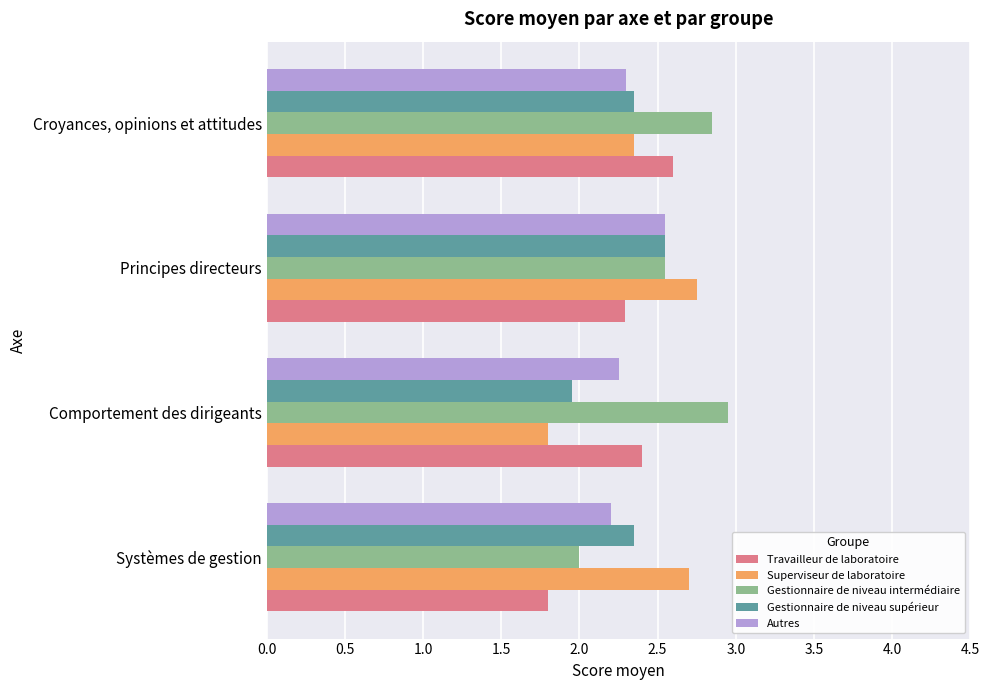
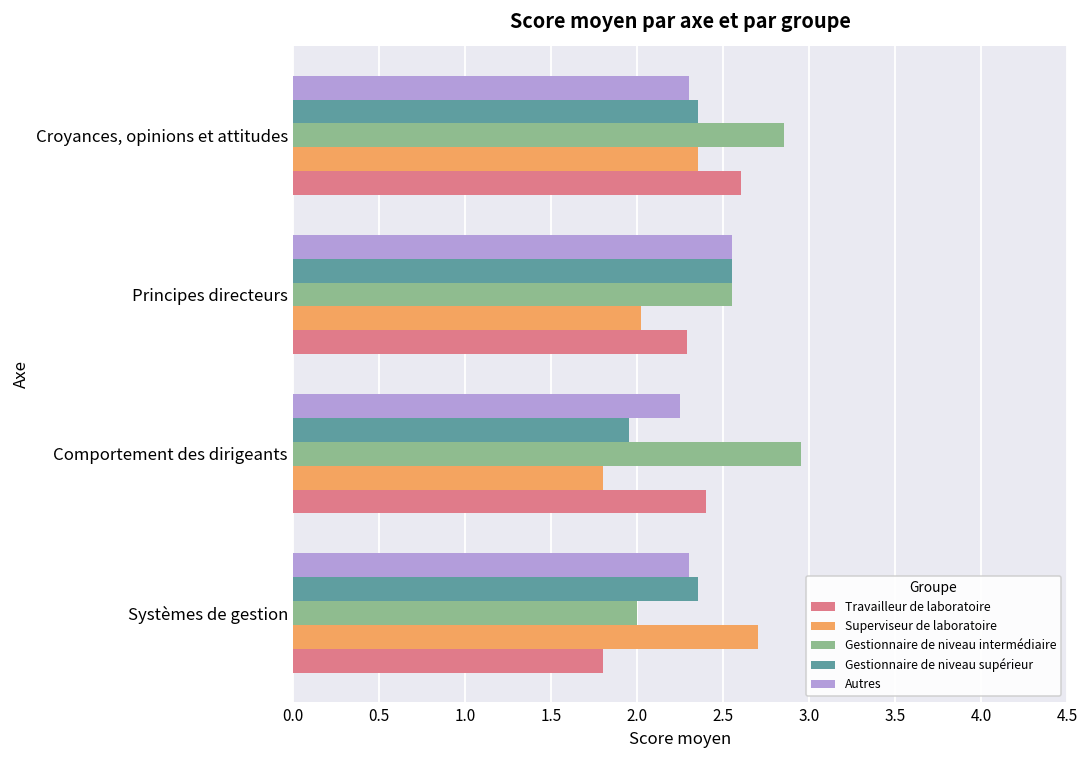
Superviseur de laboratoire, Principes directeurs: 2.75 -> 2.02
Autres, Systèmes de gestion: 2.2 -> 2.3
